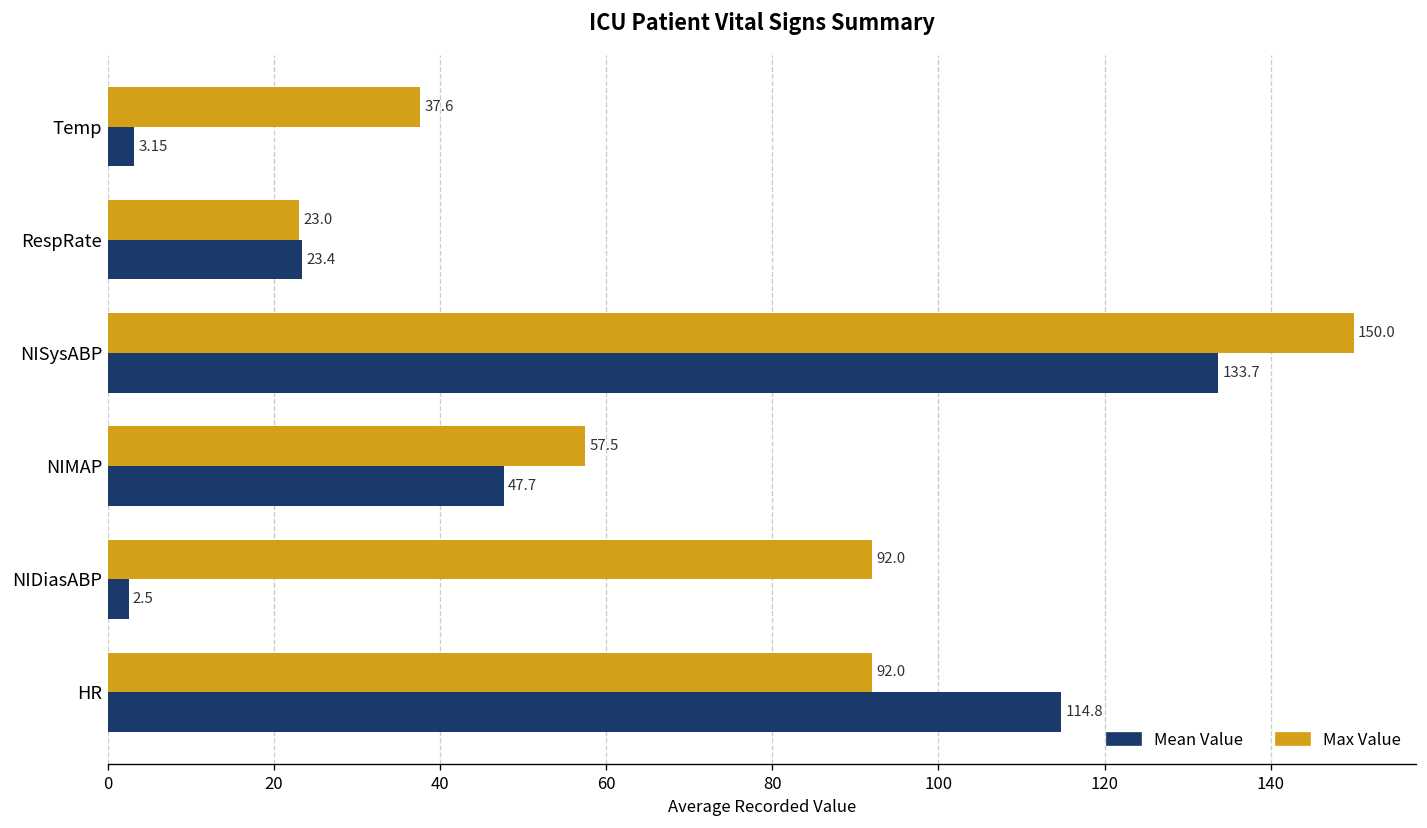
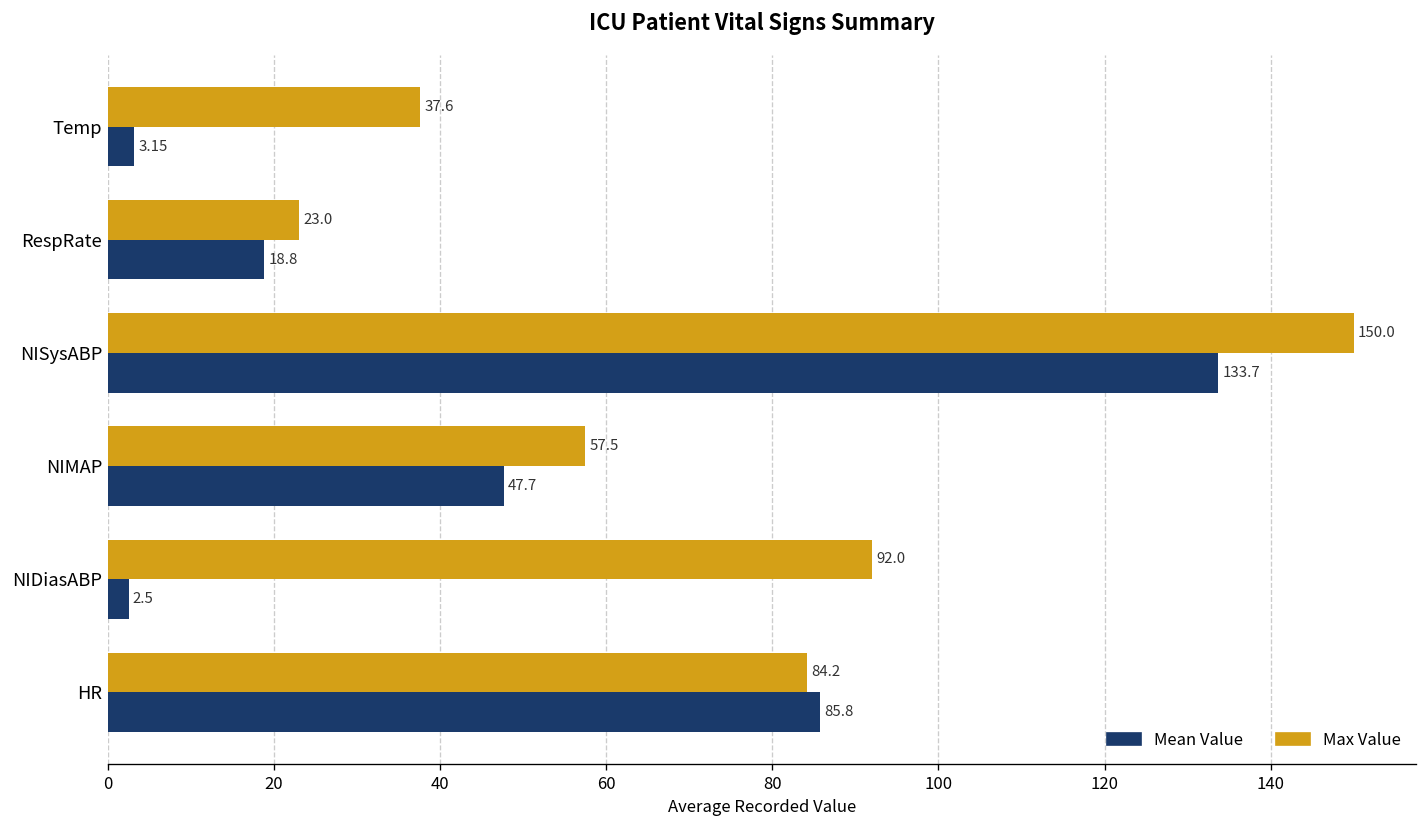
Mean Value, RespRate: 23.4 -> 18.8
Max Value, HR: 92.0 -> 84.2
Mean Value, HR: 114.8 -> 85.8
